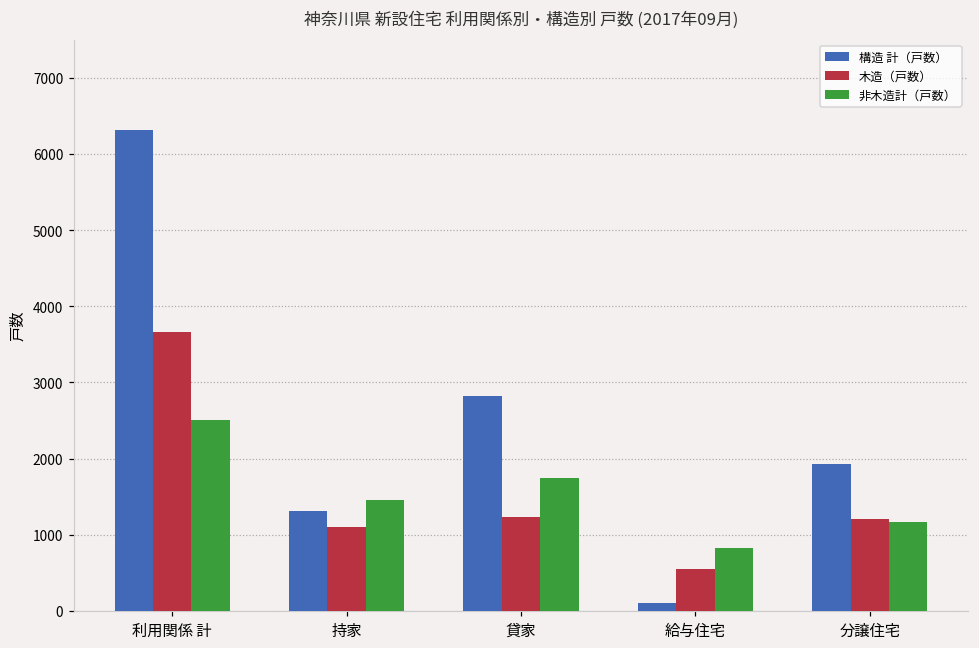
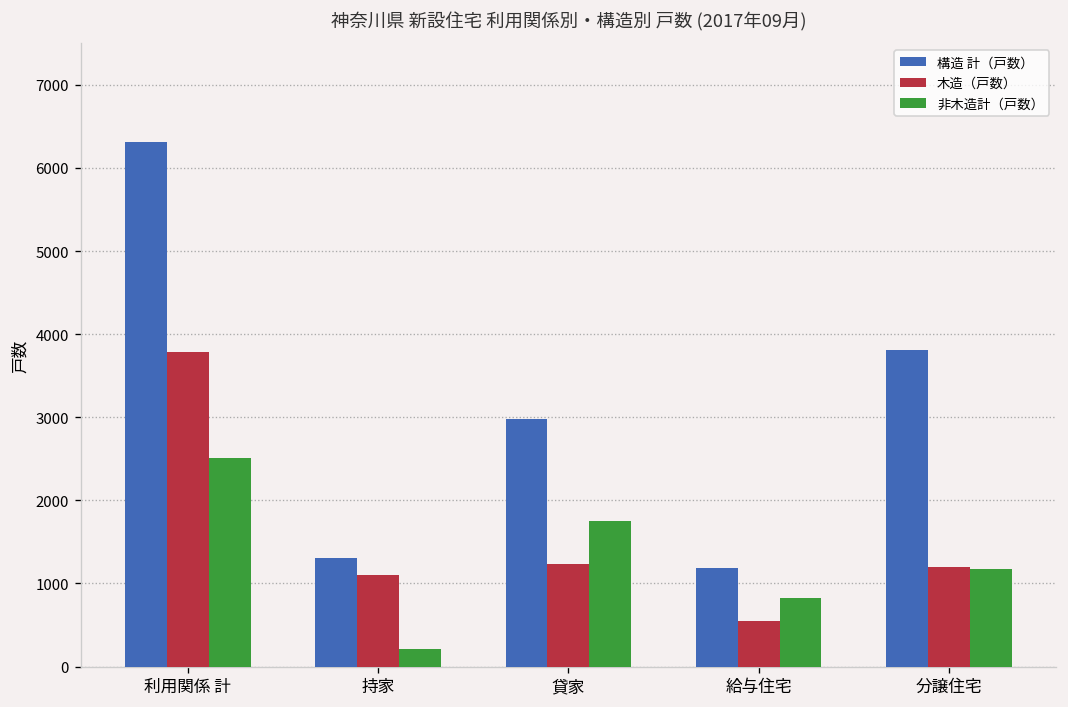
木造（戸数）, 利用関係 計: 3700 -> 3800
非木造計（戸数）, 持家: 1500 -> 200
構造 計（戸数）, 貸家: 2800 -> 3000
構造 計（戸数）, 給与住宅: 100 -> 1200
構造 計（戸数）, 分譲住宅: 1900 -> 3800
